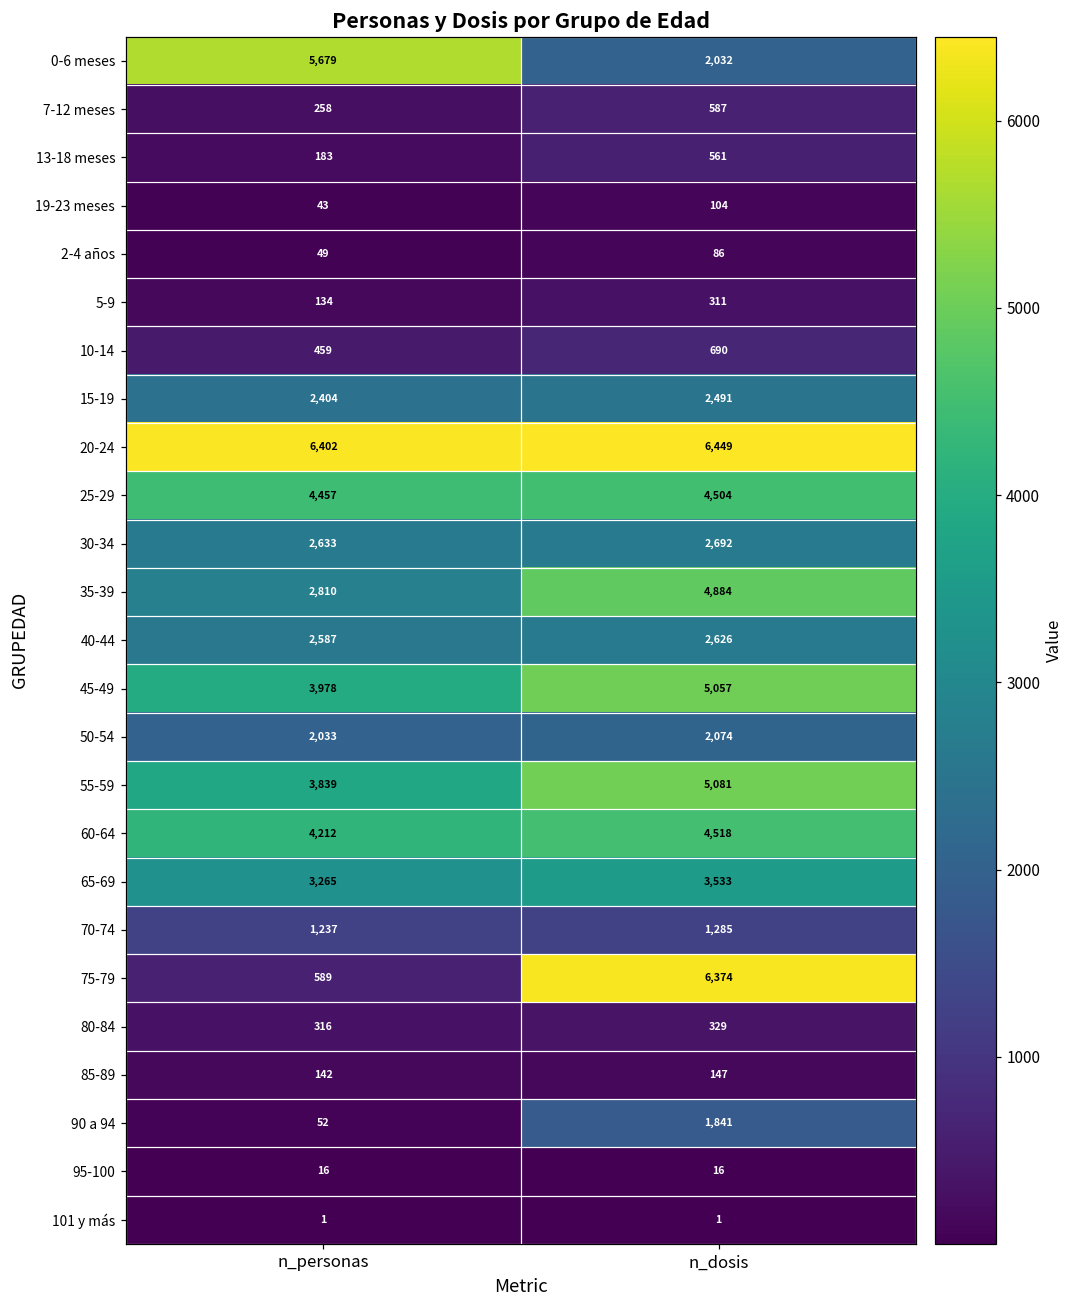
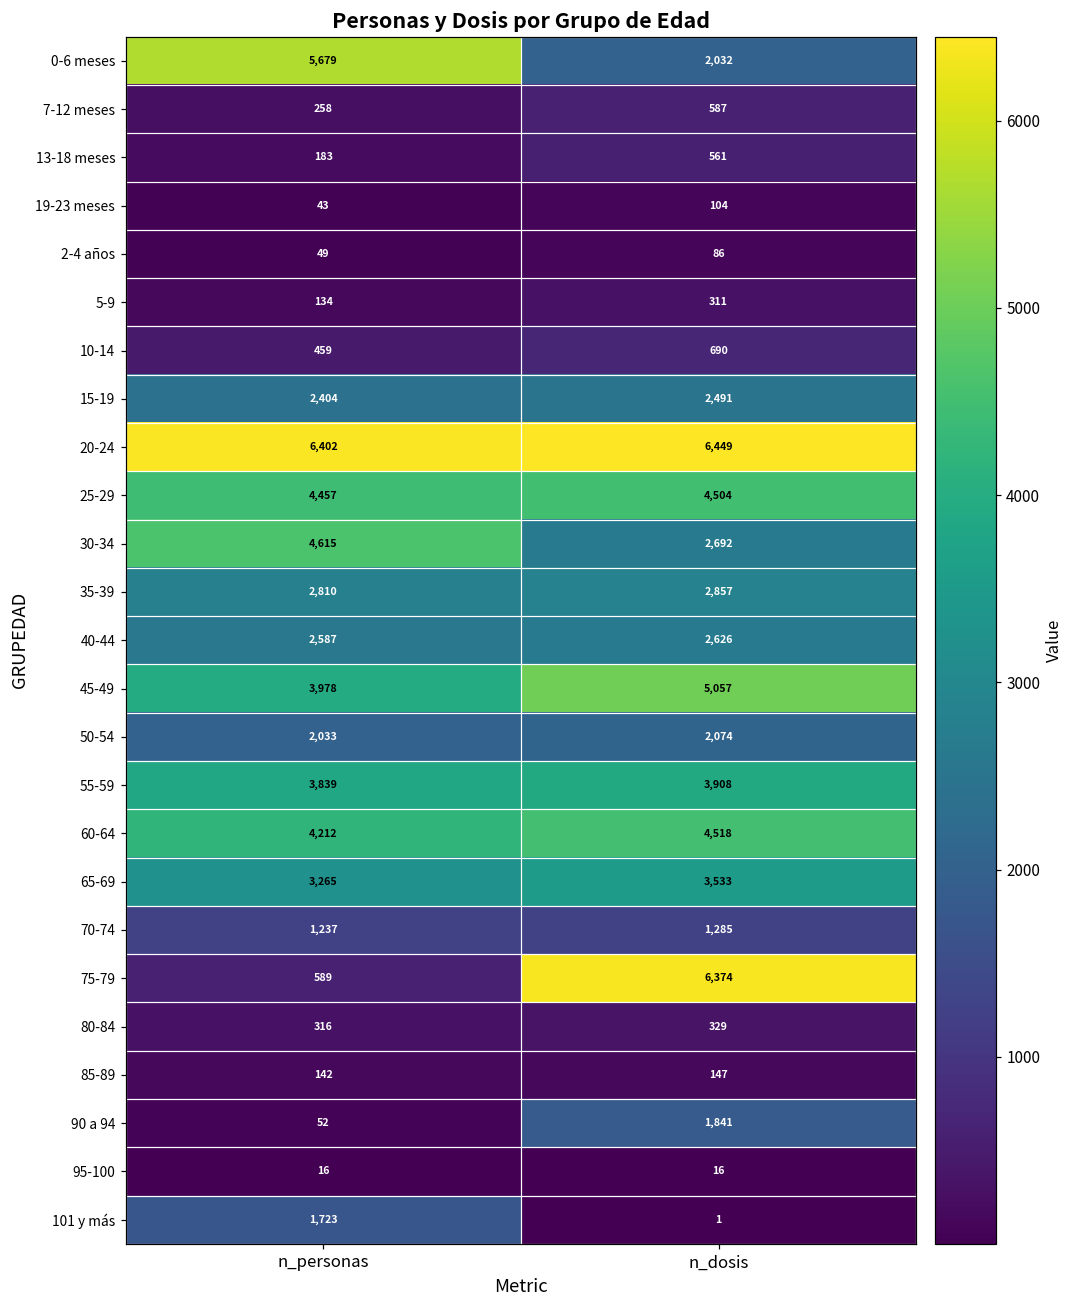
30-34, n_personas: 2,633 -> 4,615
35-39, n_dosis: 4,884 -> 2,857
55-59, n_dosis: 5,081 -> 3,908
101 y más, n_personas: 1 -> 1,723
